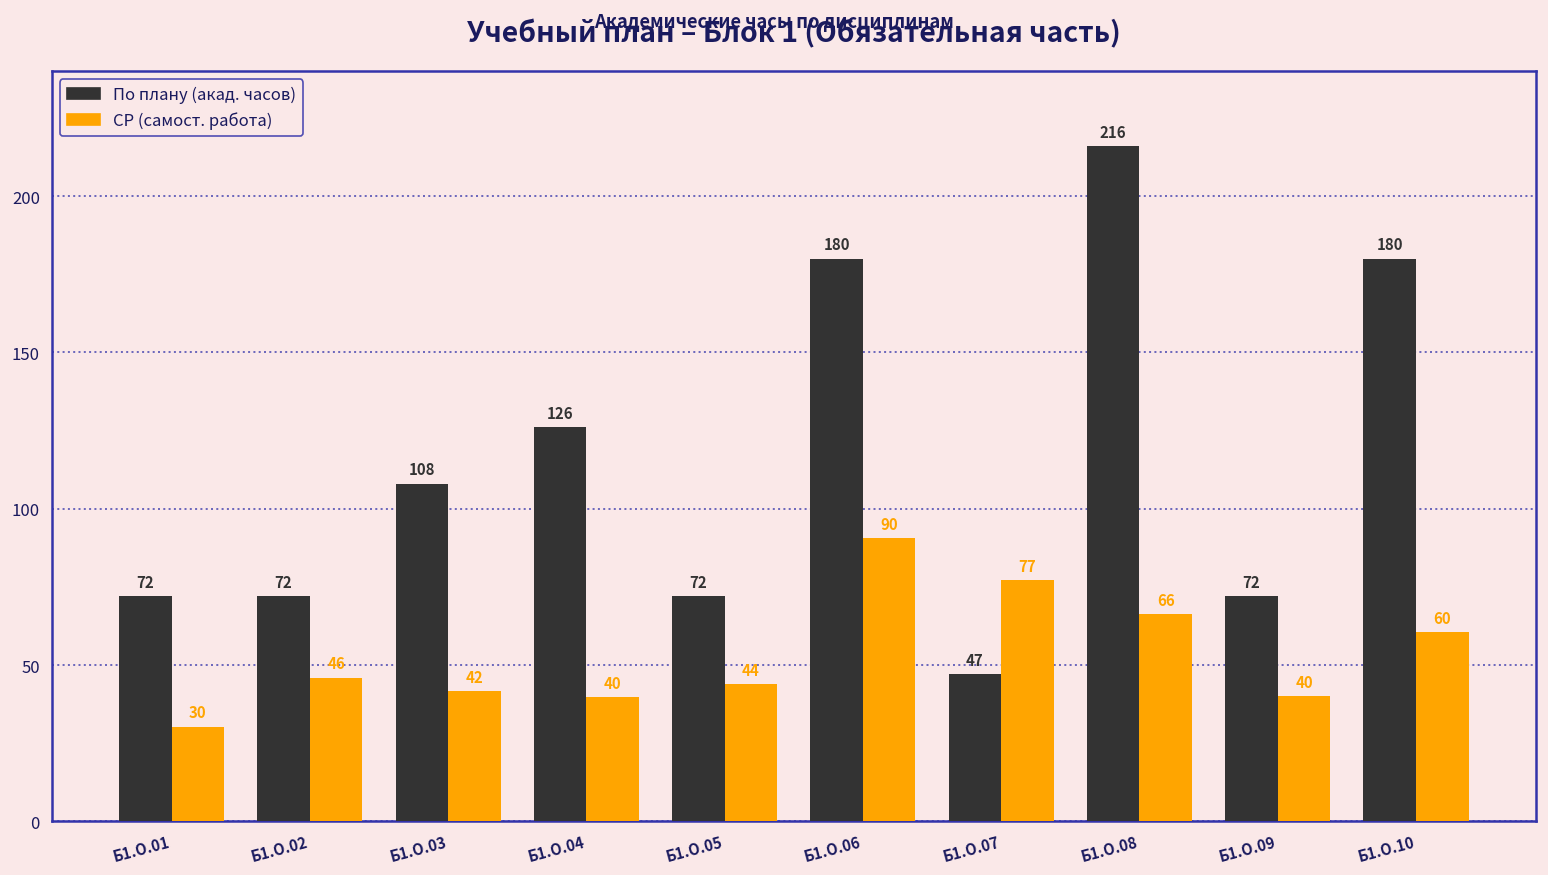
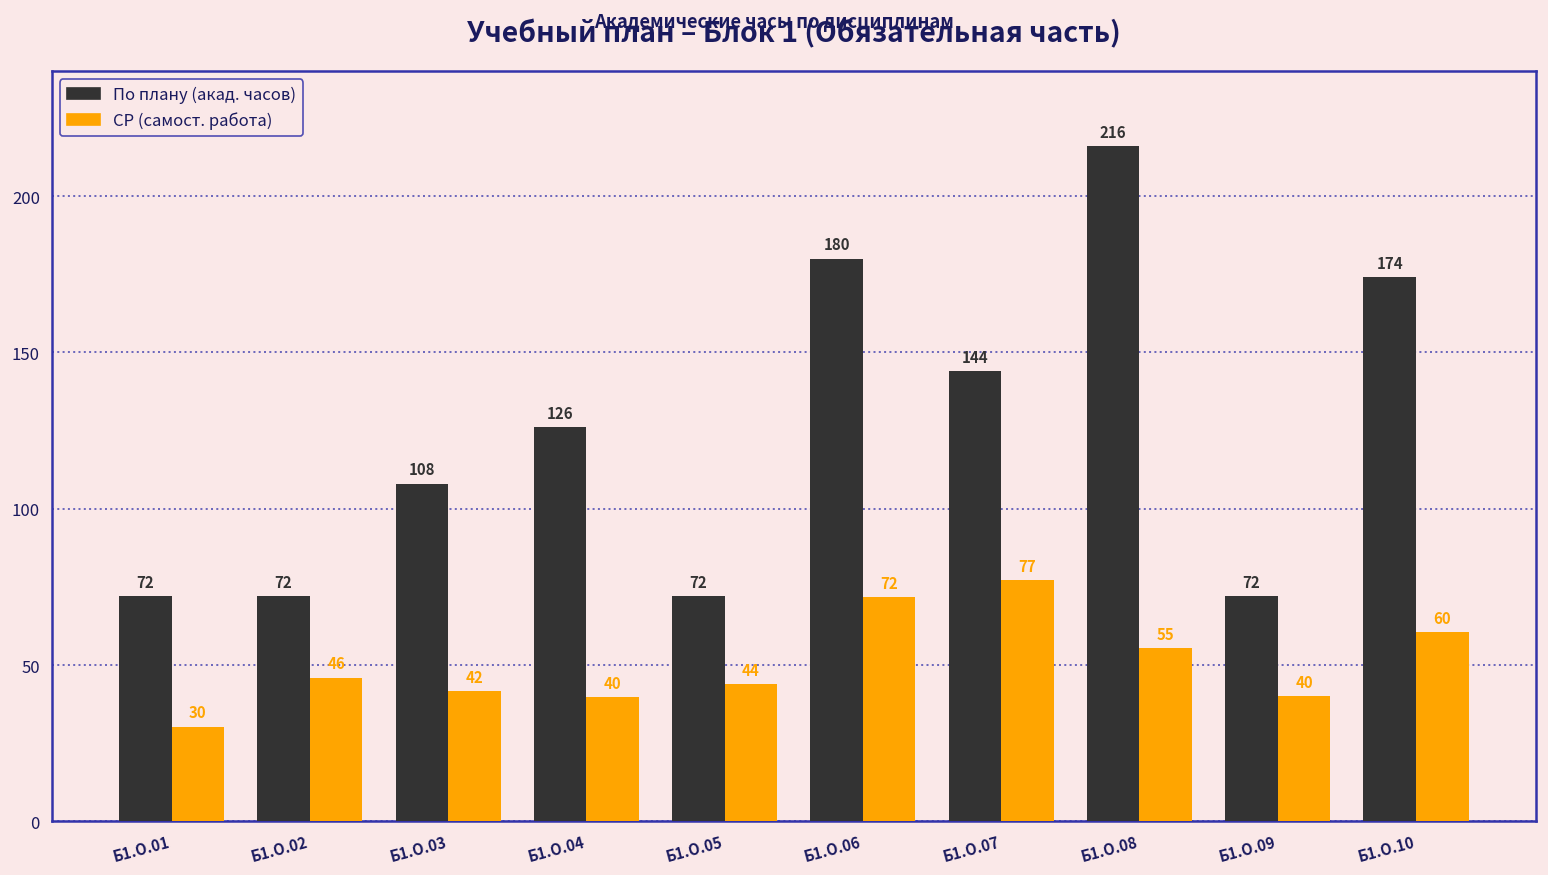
СР (самост. работа), Б1.О.06: 90 -> 72
По плану (акад. часов), Б1.О.07: 47 -> 144
СР (самост. работа), Б1.О.08: 66 -> 55
По плану (акад. часов), Б1.О.10: 180 -> 174
